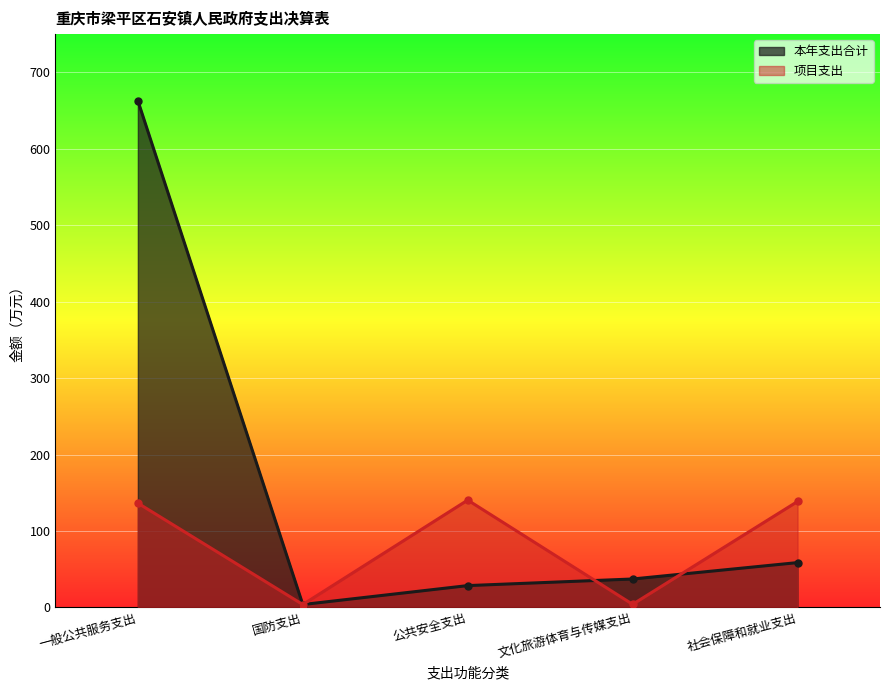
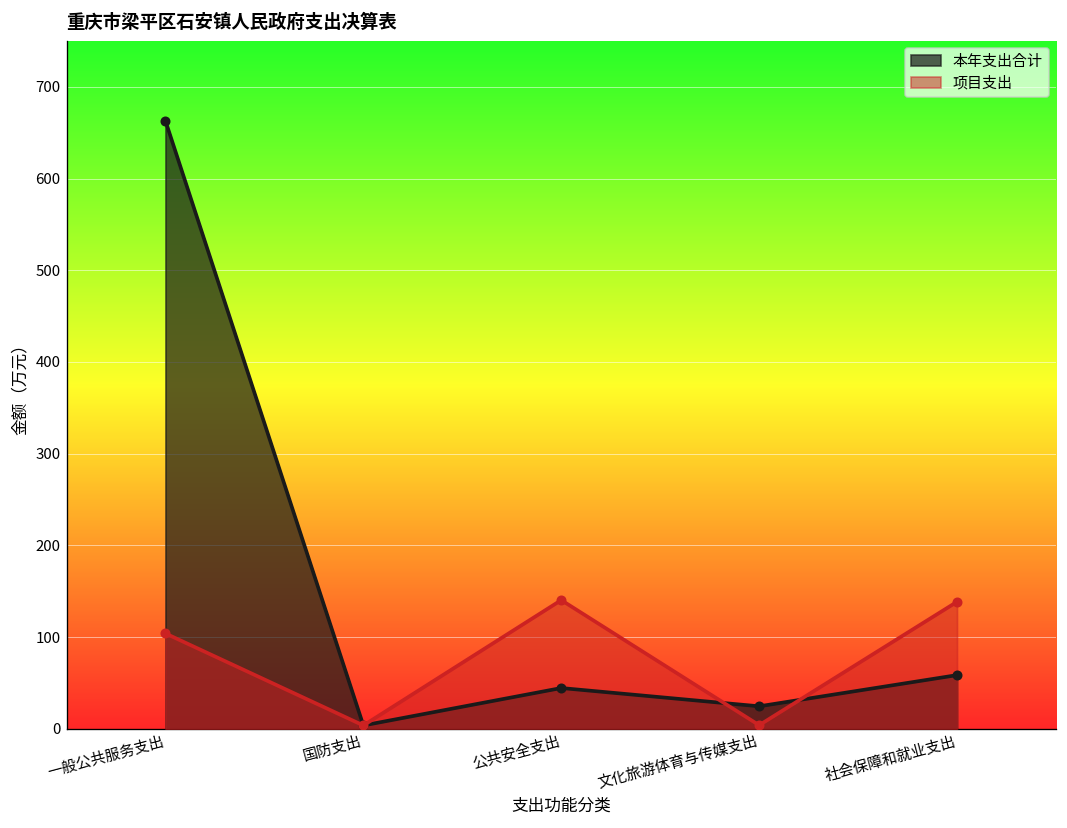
项目支出, 一般公共服务支出: 140 -> 100
本年支出合计, 公共安全支出: 30 -> 40
本年支出合计, 文化旅游体育与传媒支出: 40 -> 20
